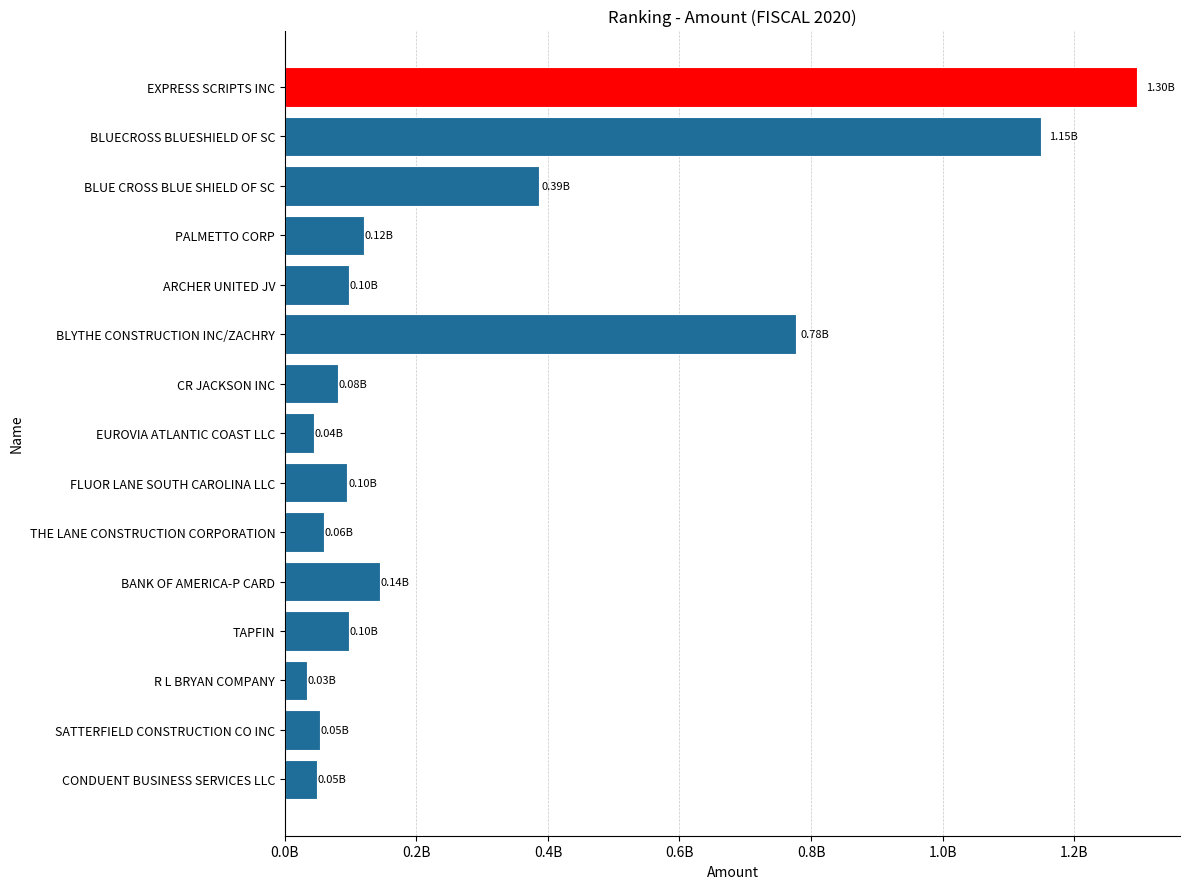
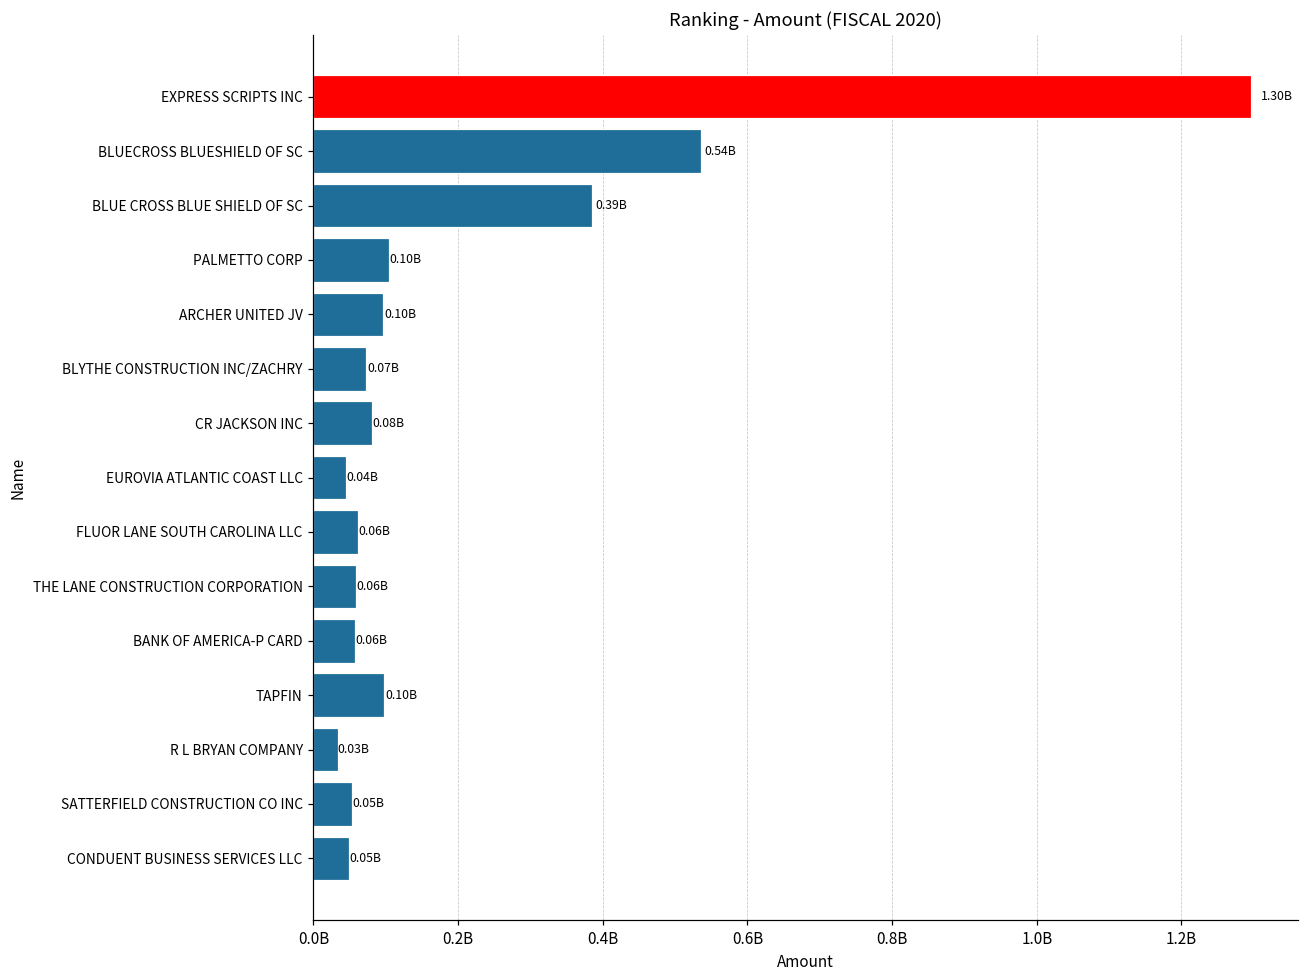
BLUECROSS BLUESHIELD OF SC: 1.15B -> 0.54B
PALMETTO CORP: 0.12B -> 0.10B
BLYTHE CONSTRUCTION INC/ZACHRY: 0.78B -> 0.07B
FLUOR LANE SOUTH CAROLINA LLC: 0.10B -> 0.06B
BANK OF AMERICA-P CARD: 0.14B -> 0.06B
